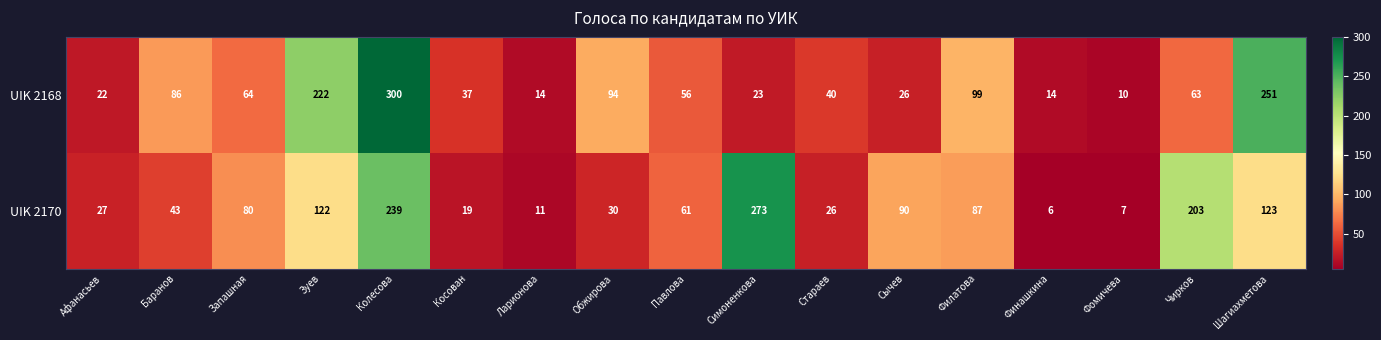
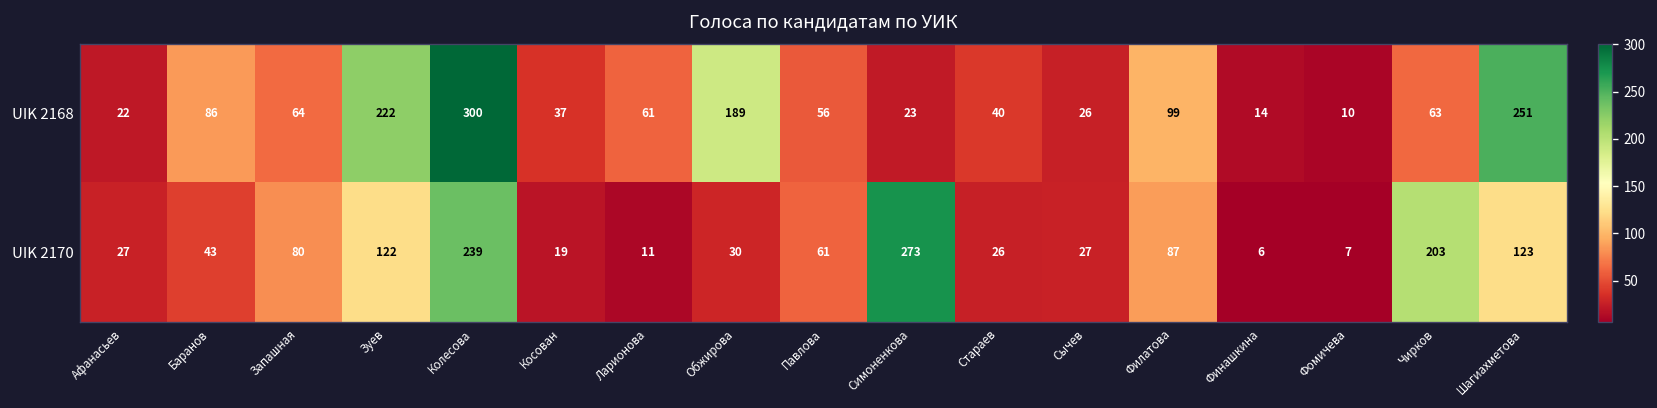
UIK 2168, Ларионова: 14 -> 61
UIK 2168, Обжирова: 94 -> 189
UIK 2170, Сычев: 90 -> 27
